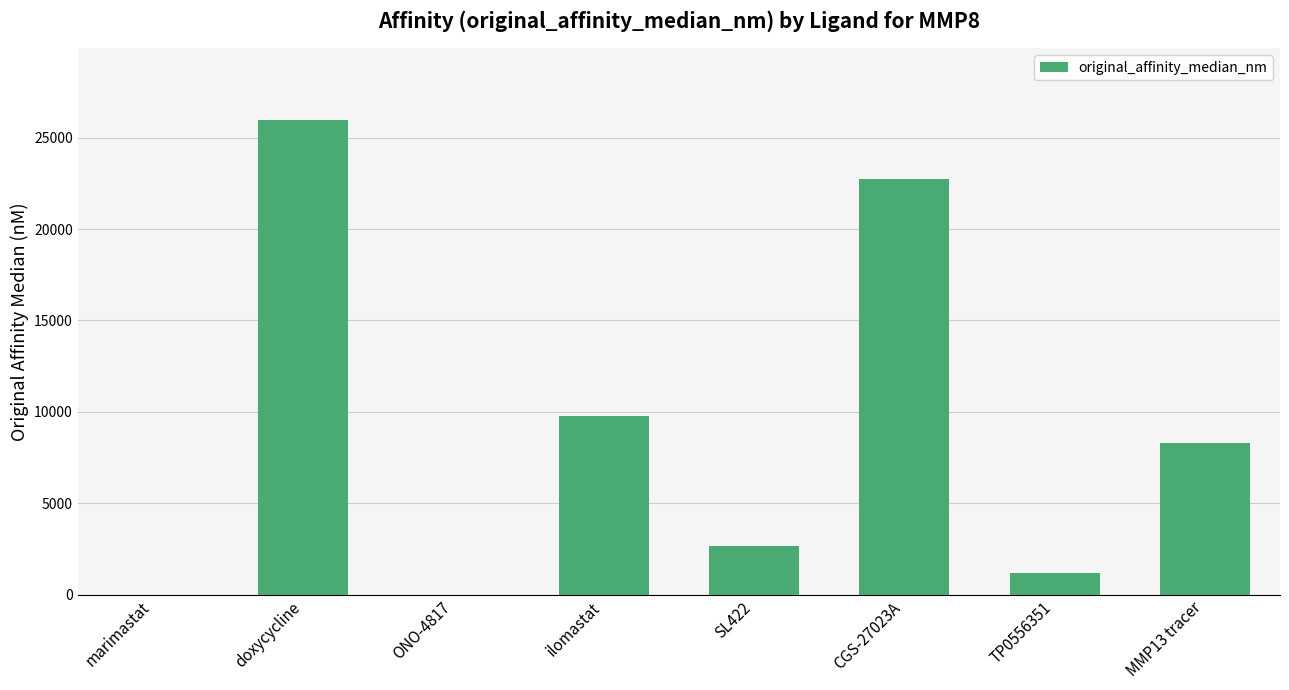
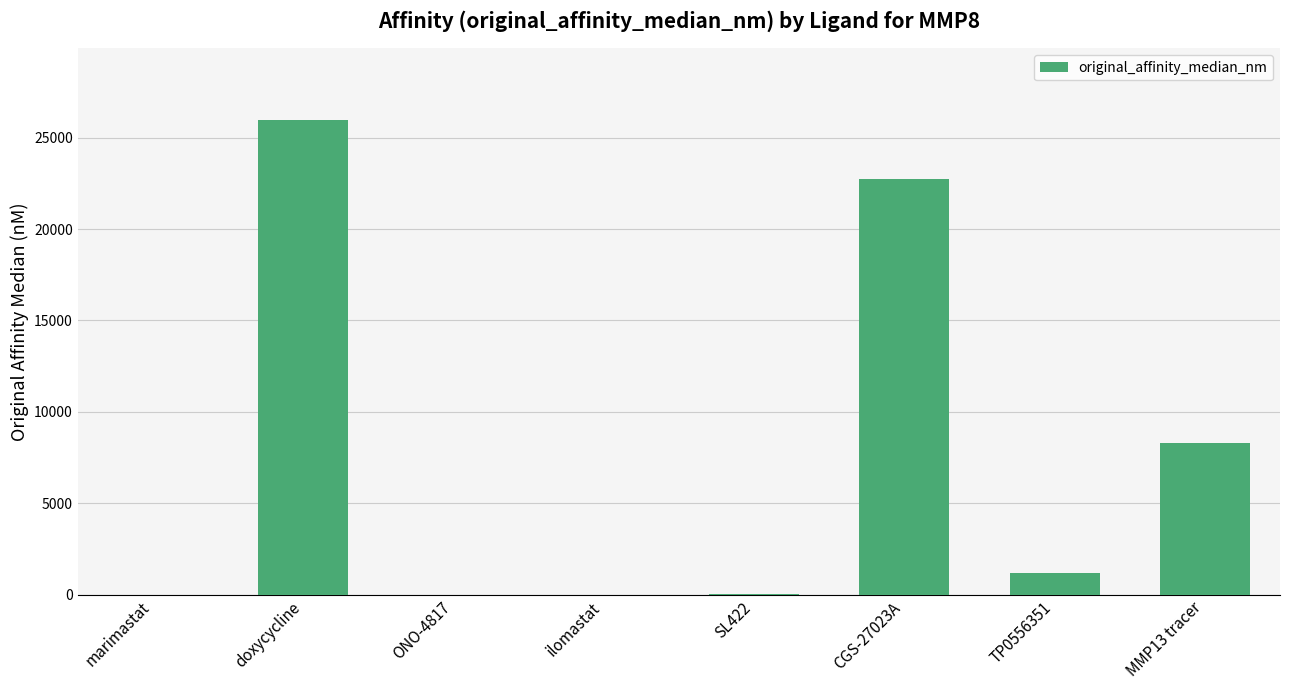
ilomastat: 9700 -> 0
SL422: 2700 -> 0
